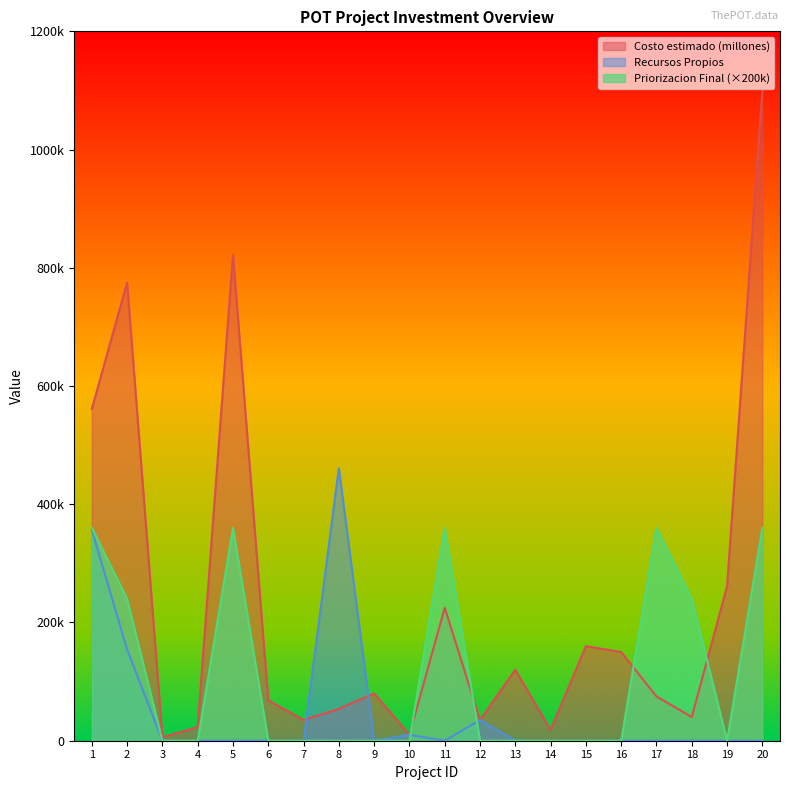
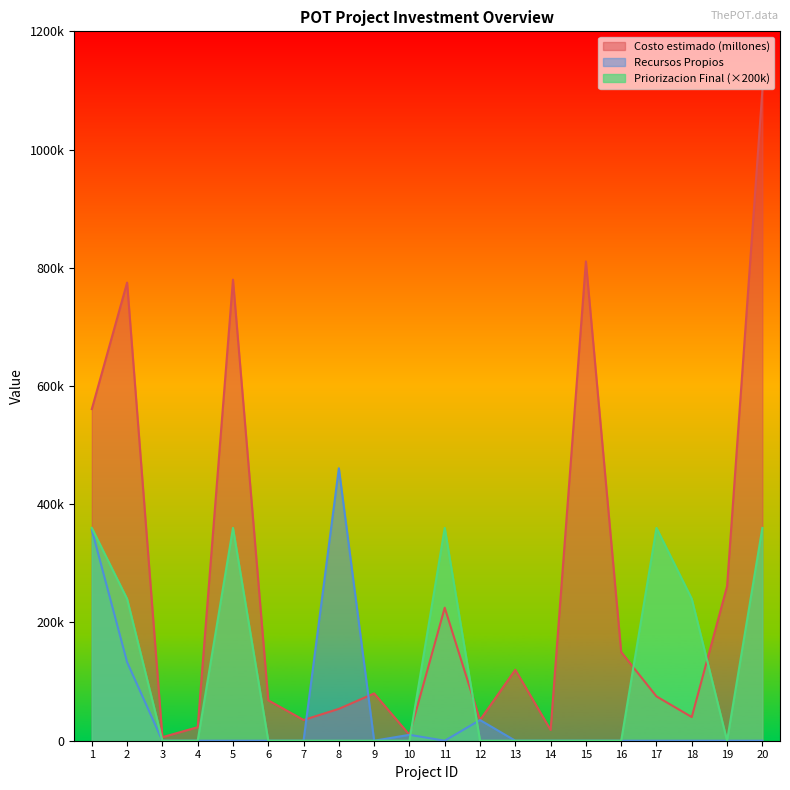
Recursos Propios, 2: 150000 -> 130000
Costo estimado (millones), 5: 820000 -> 780000
Costo estimado (millones), 15: 160000 -> 810000
